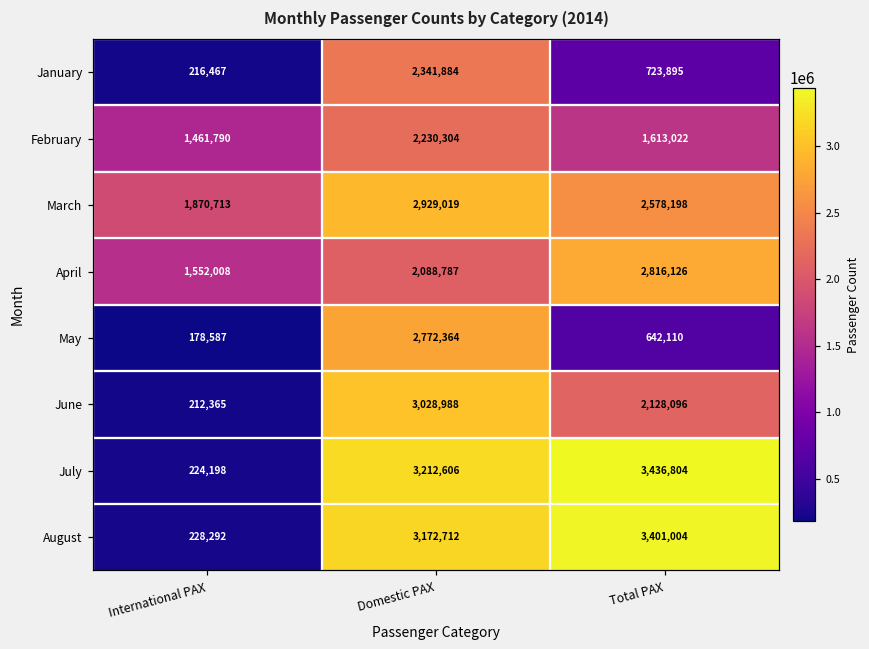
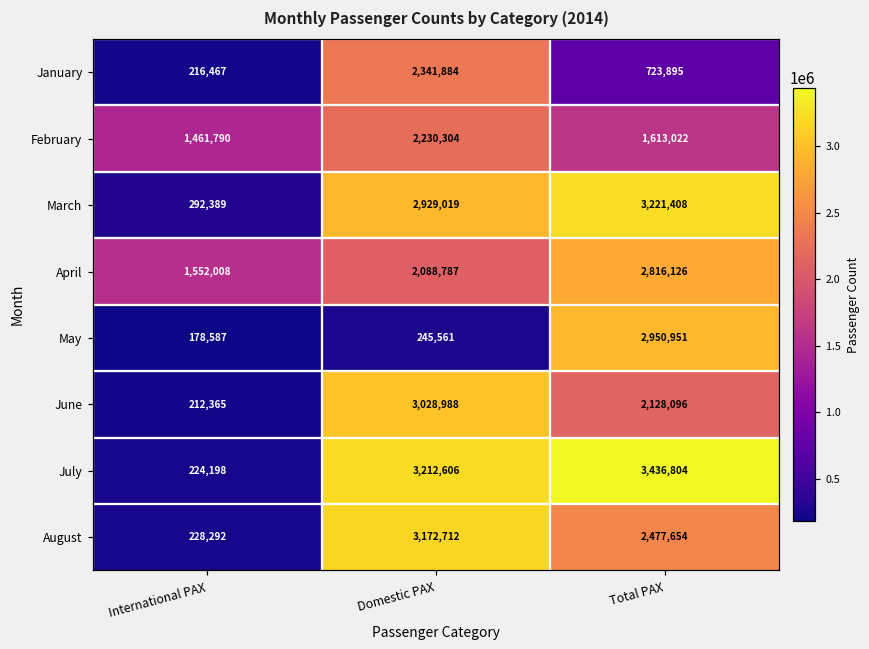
March, International PAX: 1,870,713 -> 292,389
March, Total PAX: 2,578,198 -> 3,221,408
May, Domestic PAX: 2,772,364 -> 245,561
May, Total PAX: 642,110 -> 2,950,951
August, Total PAX: 3,401,004 -> 2,477,654
